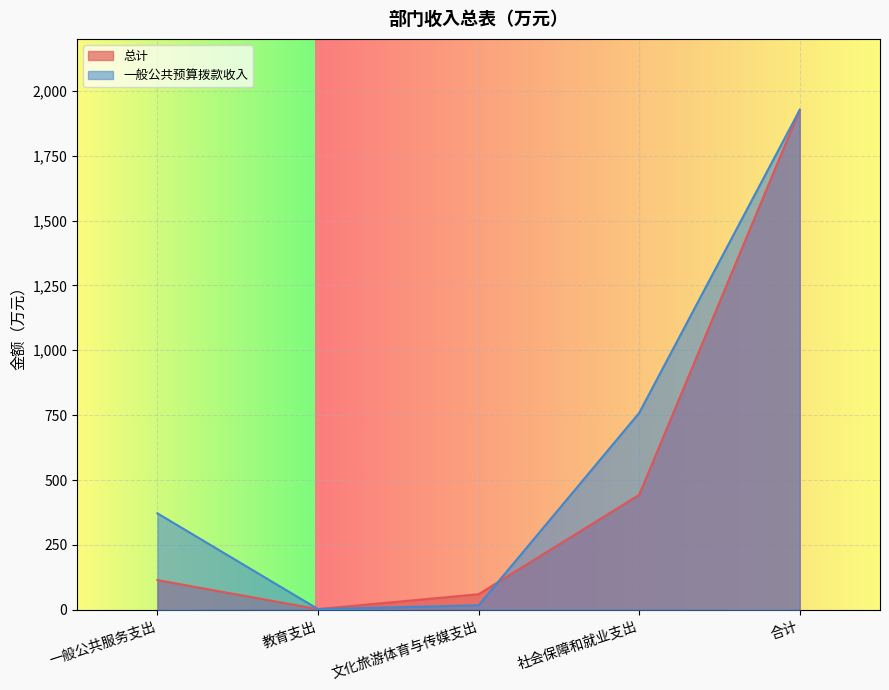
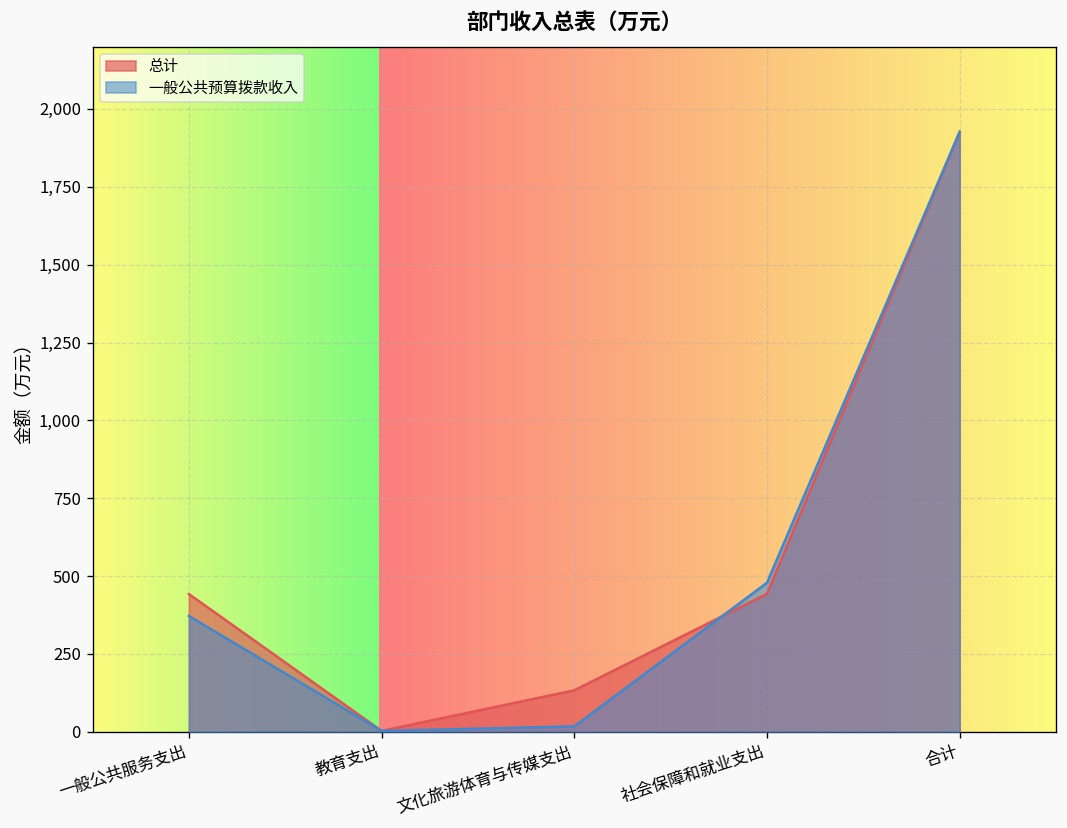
总计, 一般公共服务支出: 110 -> 440
总计, 文化旅游体育与传媒支出: 60 -> 130
一般公共预算拨款收入, 社会保障和就业支出: 760 -> 480
